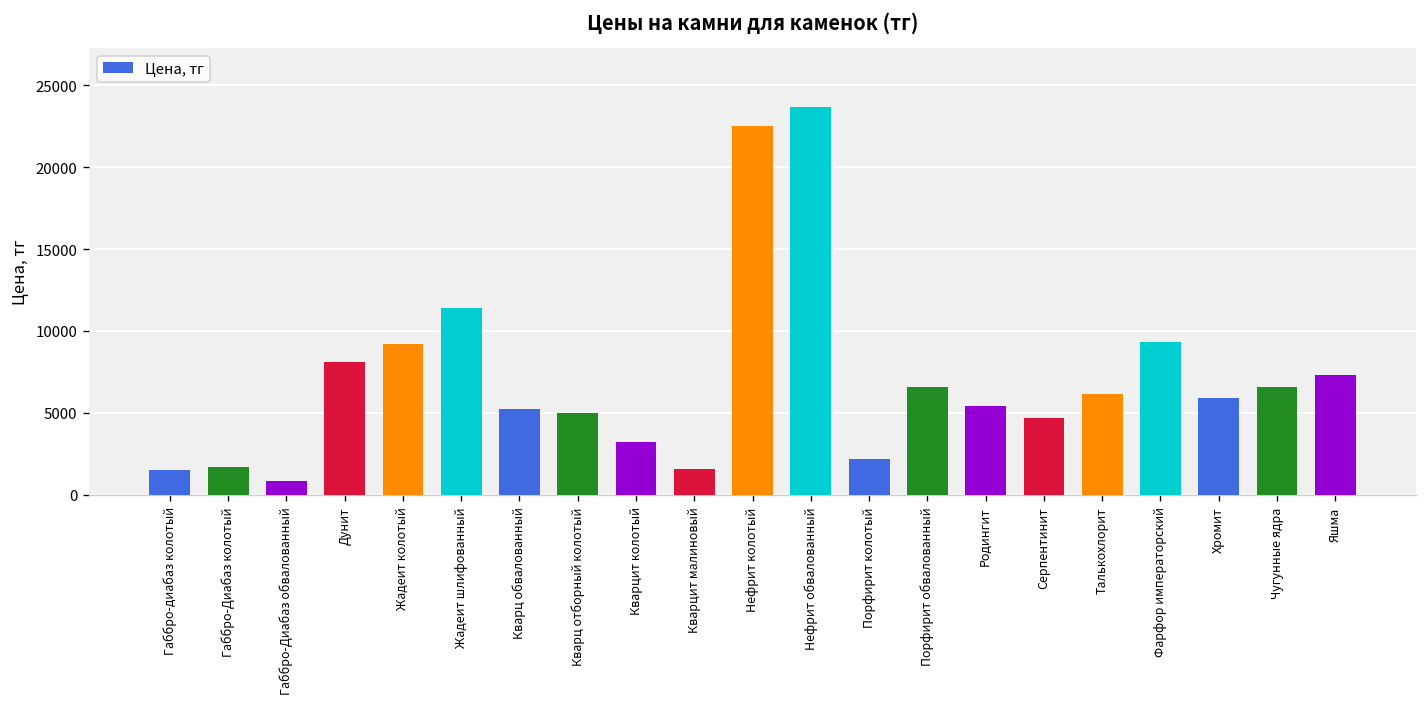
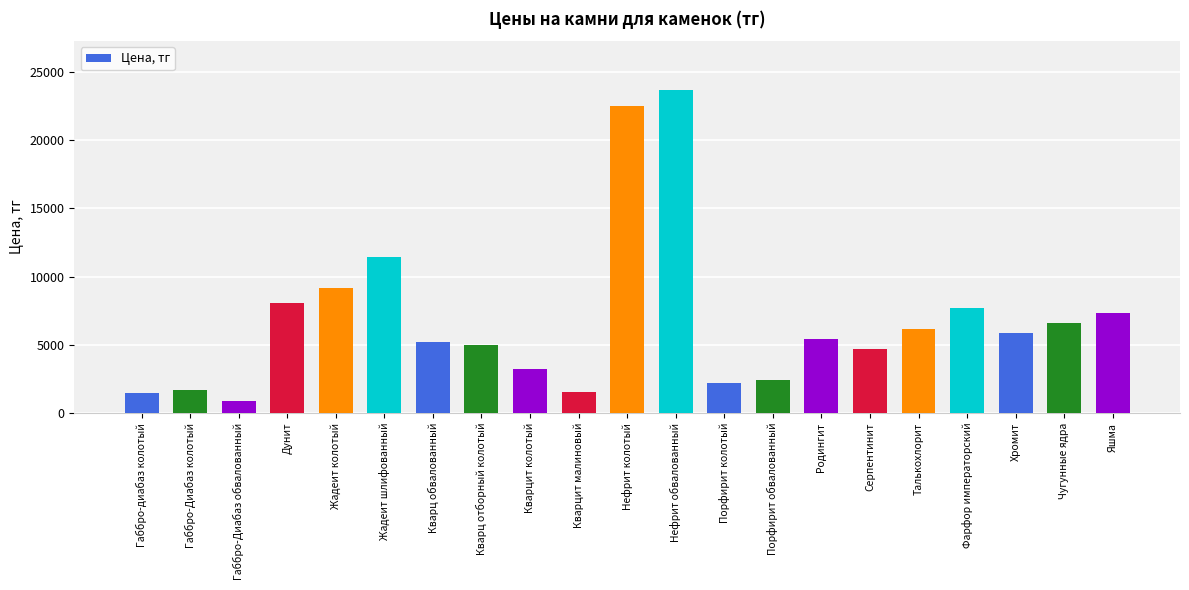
Порфирит обвалованный: 6600 -> 2400
Фарфор императорский: 9300 -> 7700
